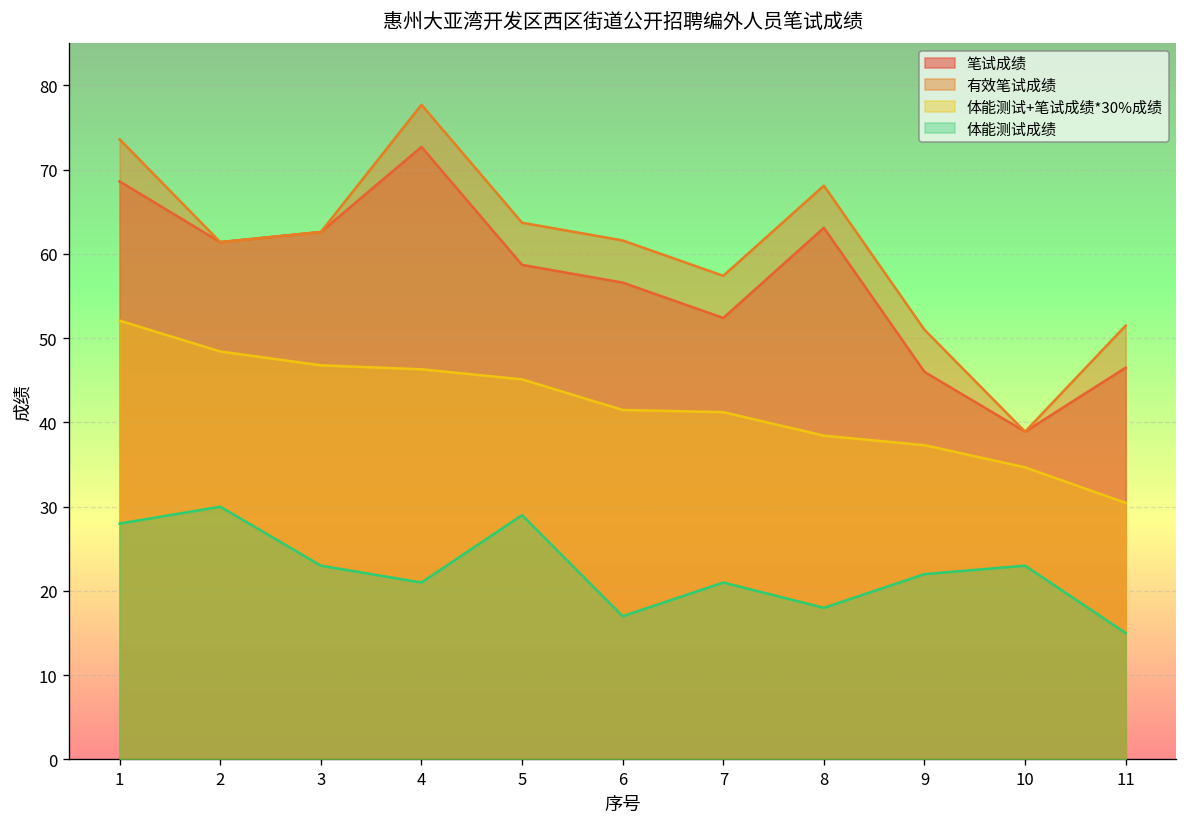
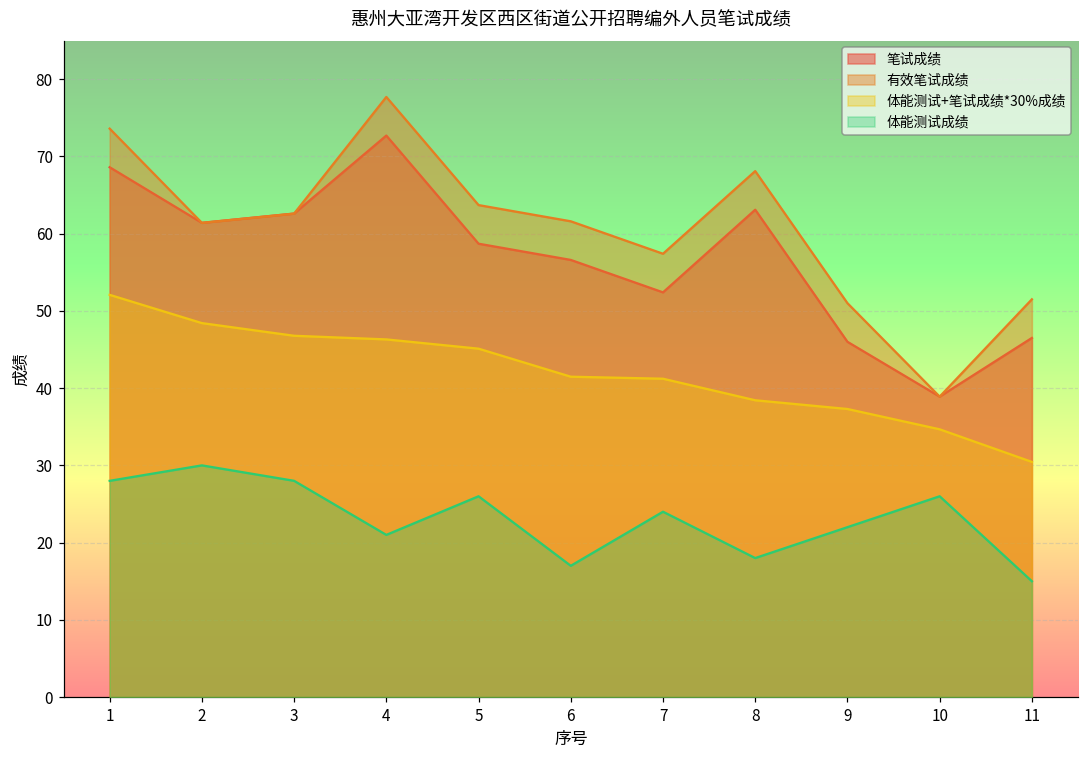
体能测试成绩, 3: 23 -> 28
体能测试成绩, 5: 29 -> 26
体能测试成绩, 7: 21 -> 24
体能测试成绩, 10: 23 -> 26
